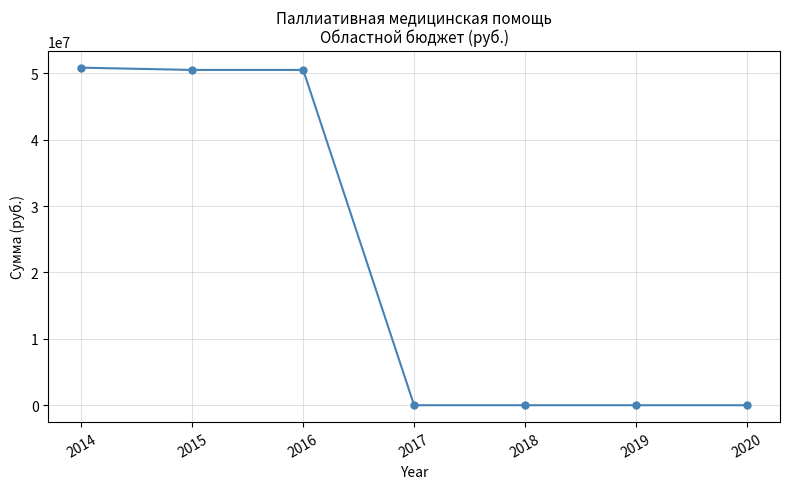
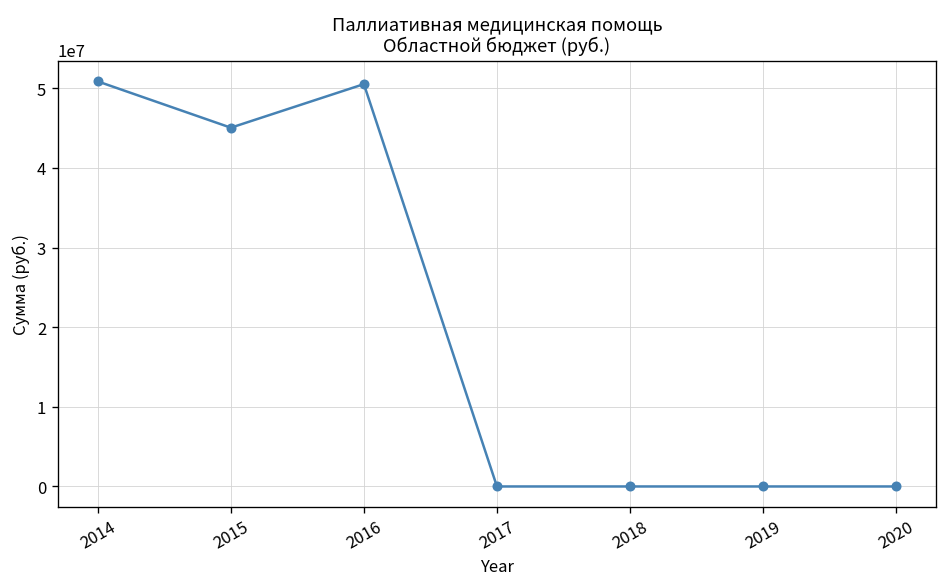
2015: 51000000 -> 45000000
